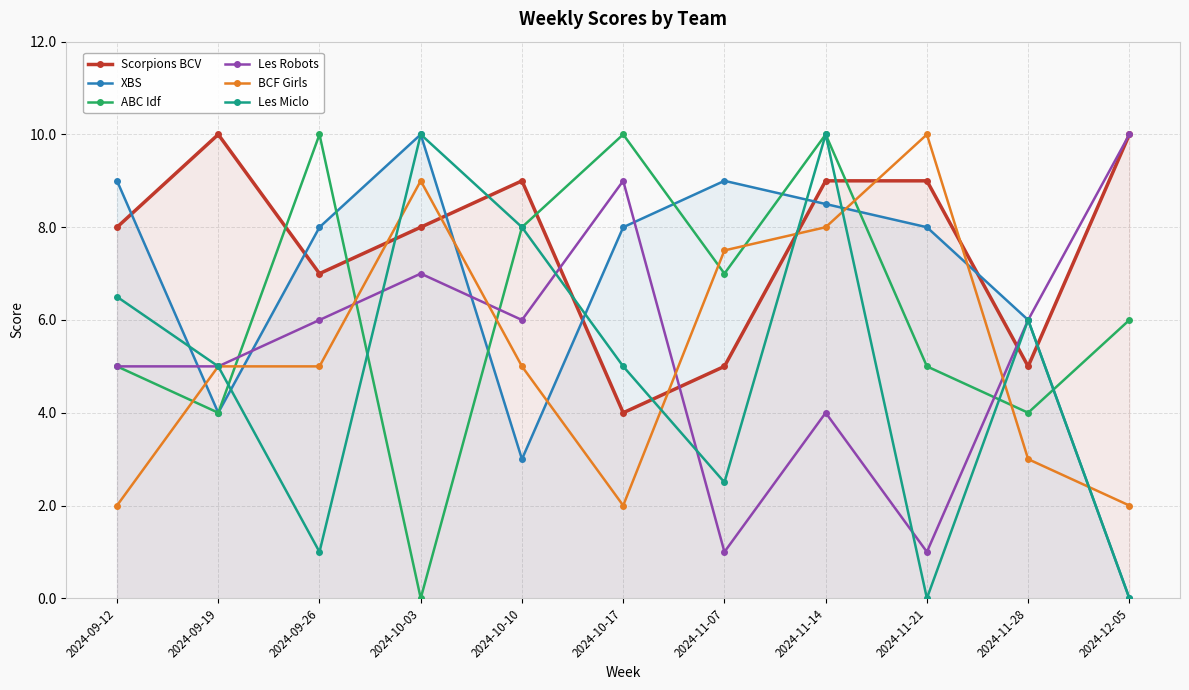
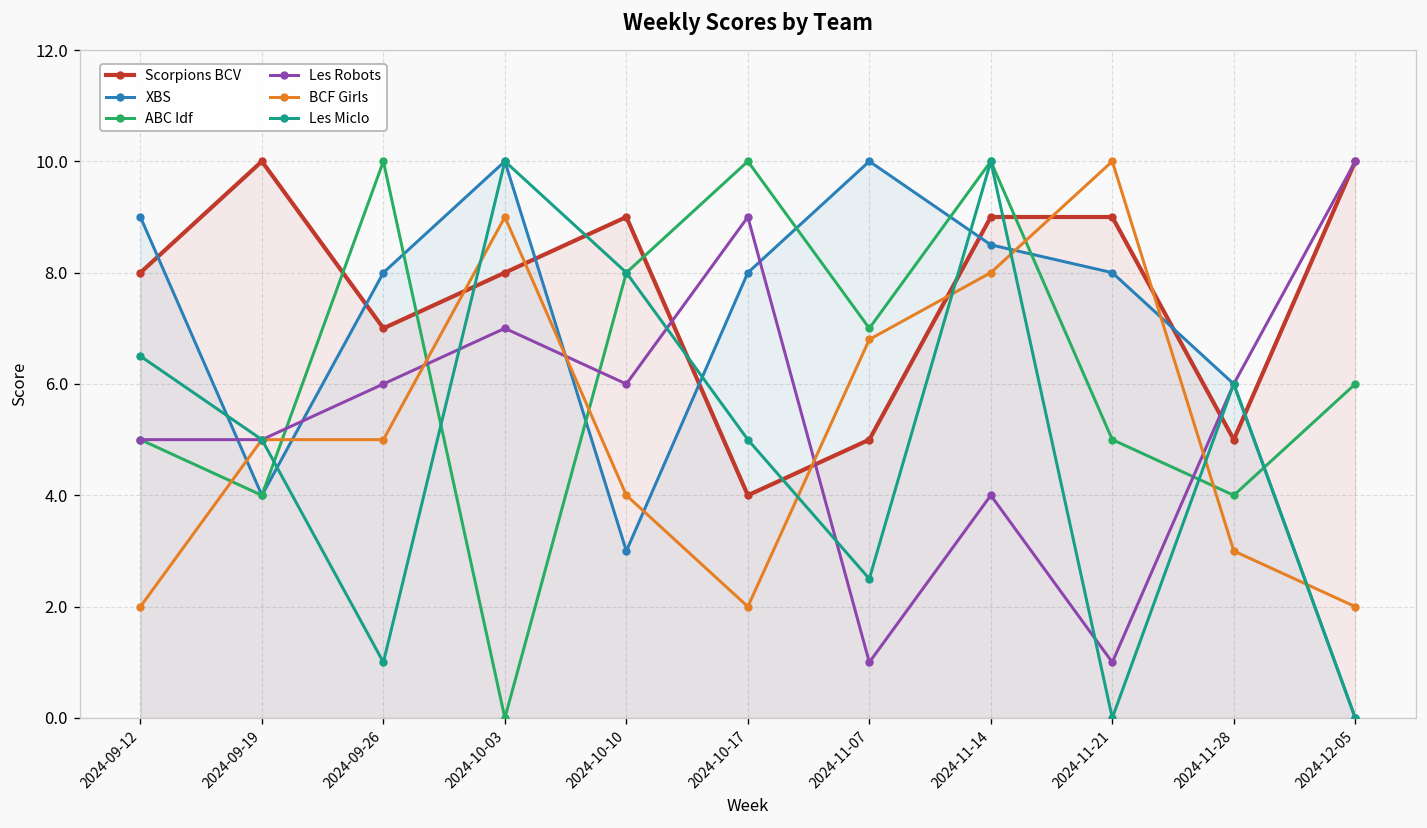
BCF Girls, 2024-10-10: 5 -> 4
XBS, 2024-11-07: 9 -> 10
BCF Girls, 2024-11-07: 7.5 -> 6.8
